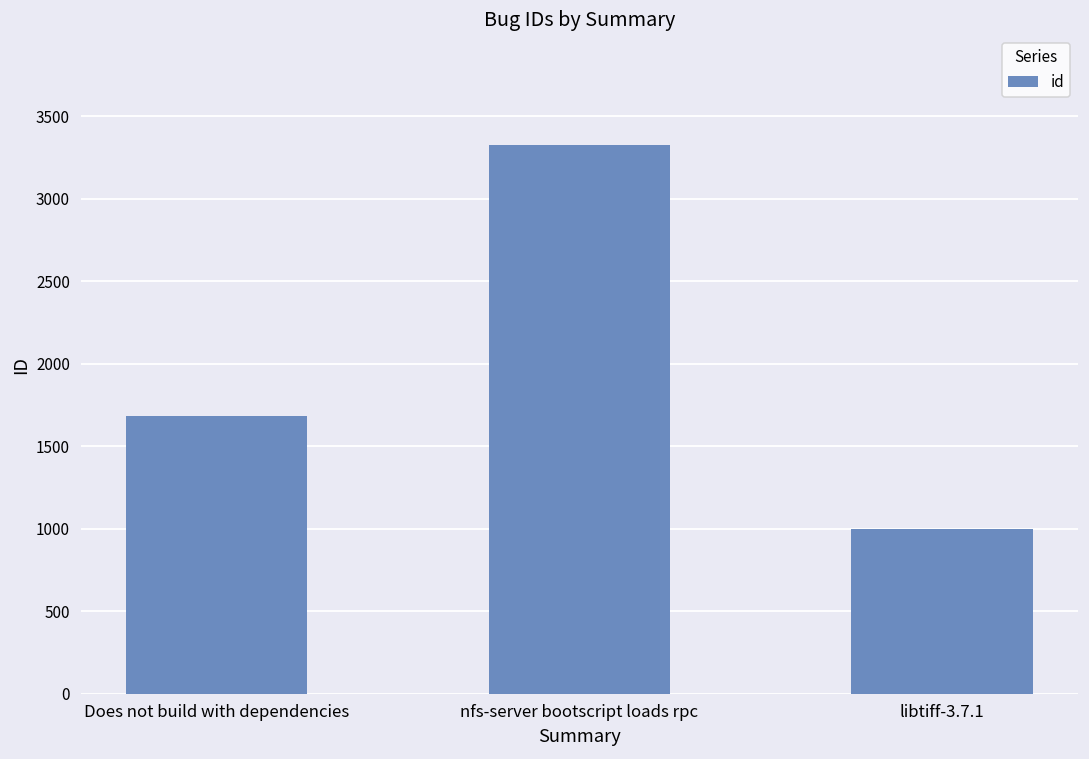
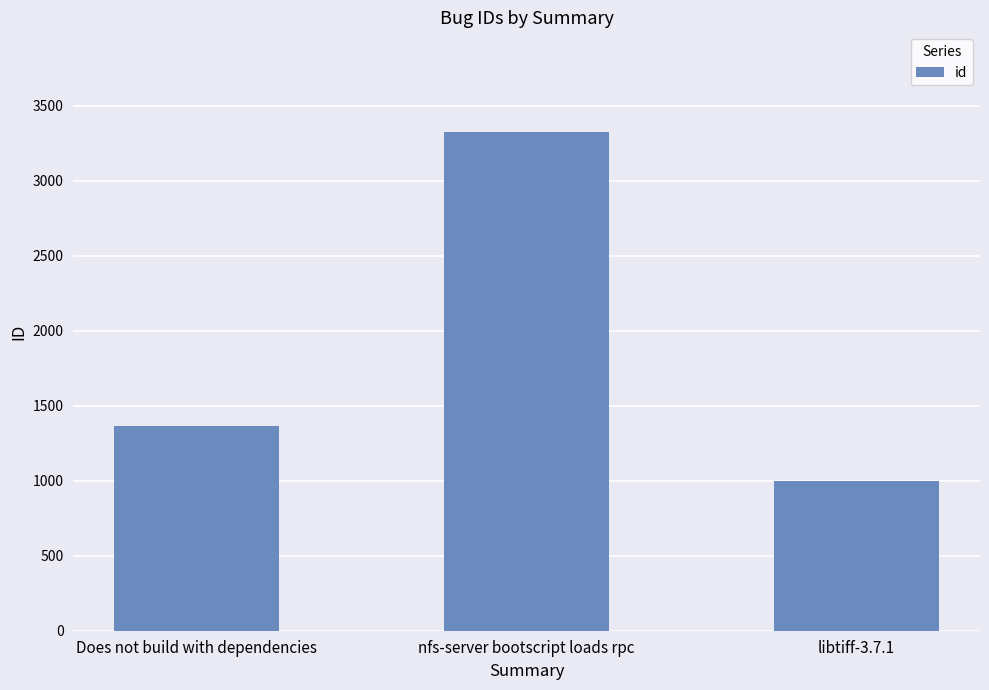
Does not build with dependencies: 1690 -> 1360
